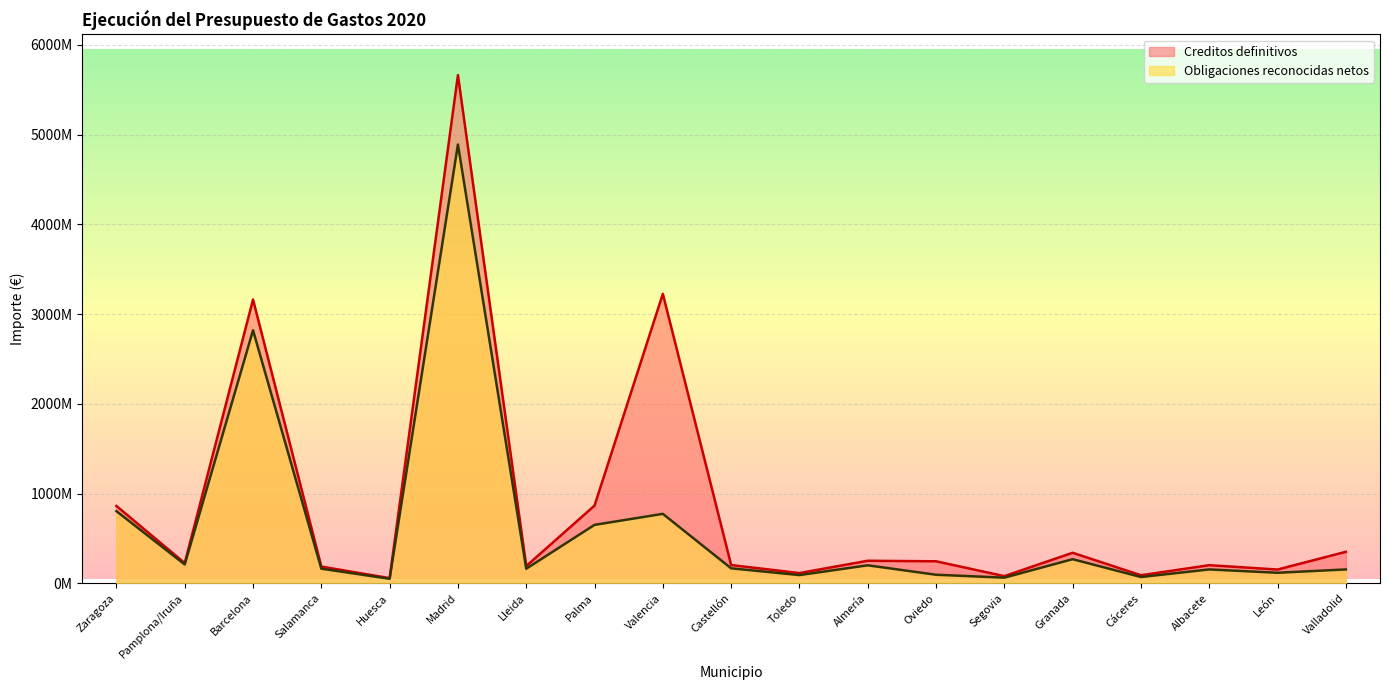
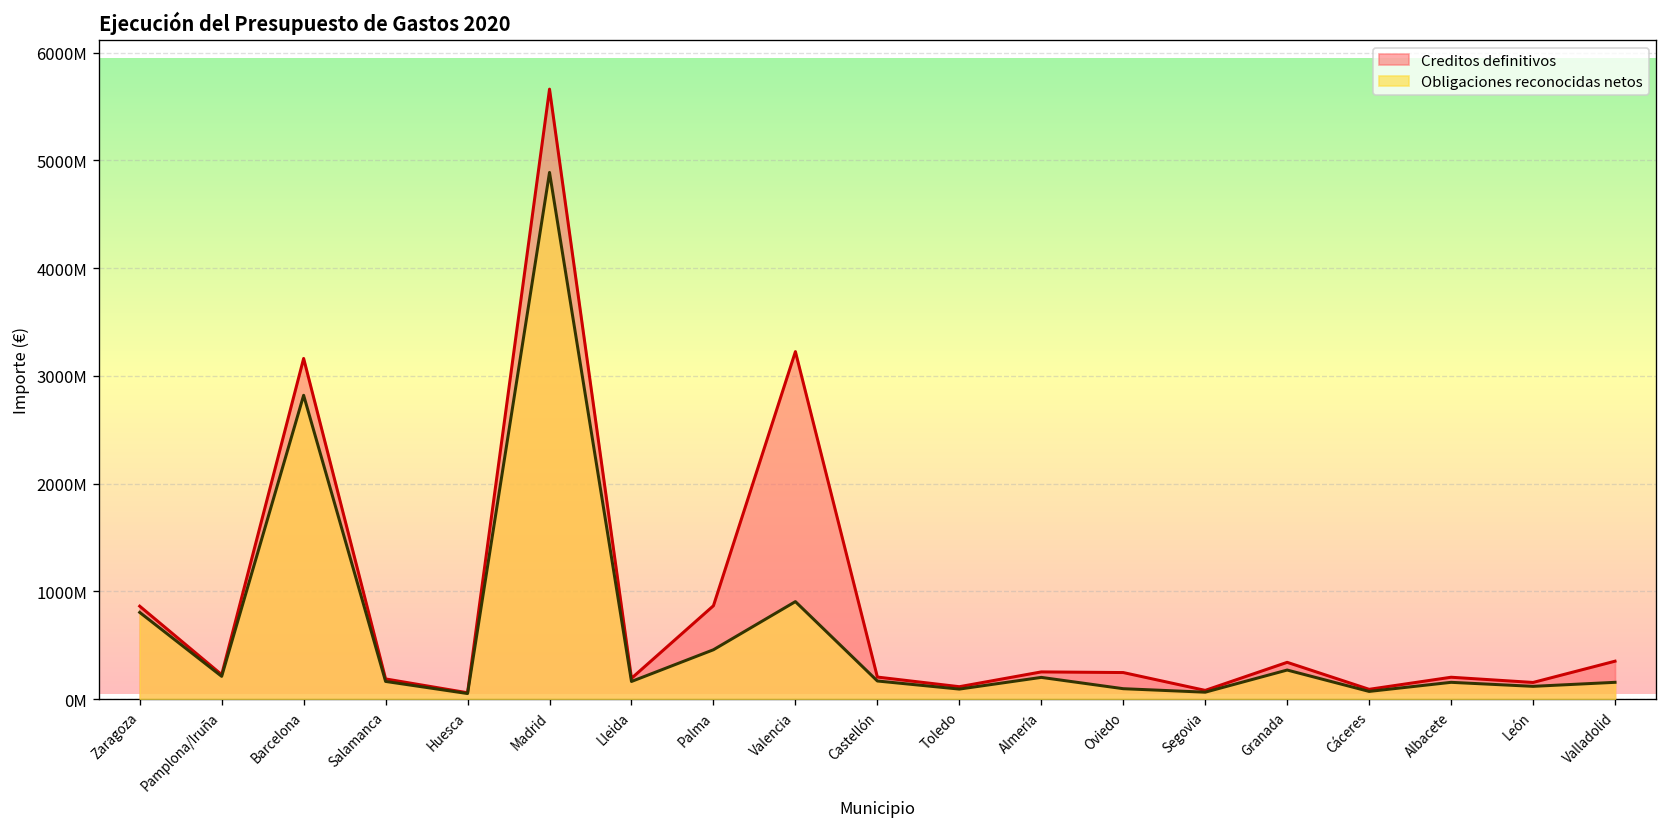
Obligaciones reconocidas netos, Palma: 700000000 -> 500000000
Obligaciones reconocidas netos, Valencia: 800000000 -> 900000000
